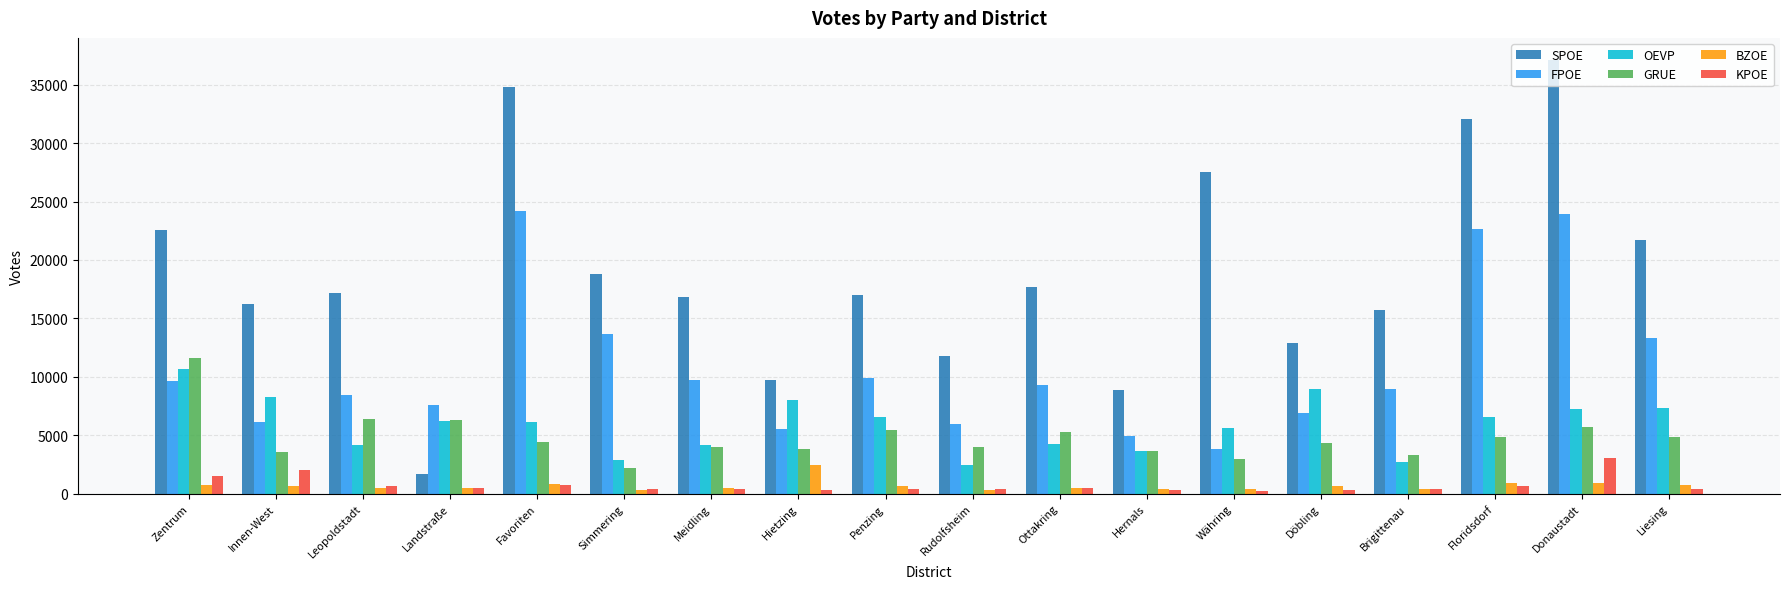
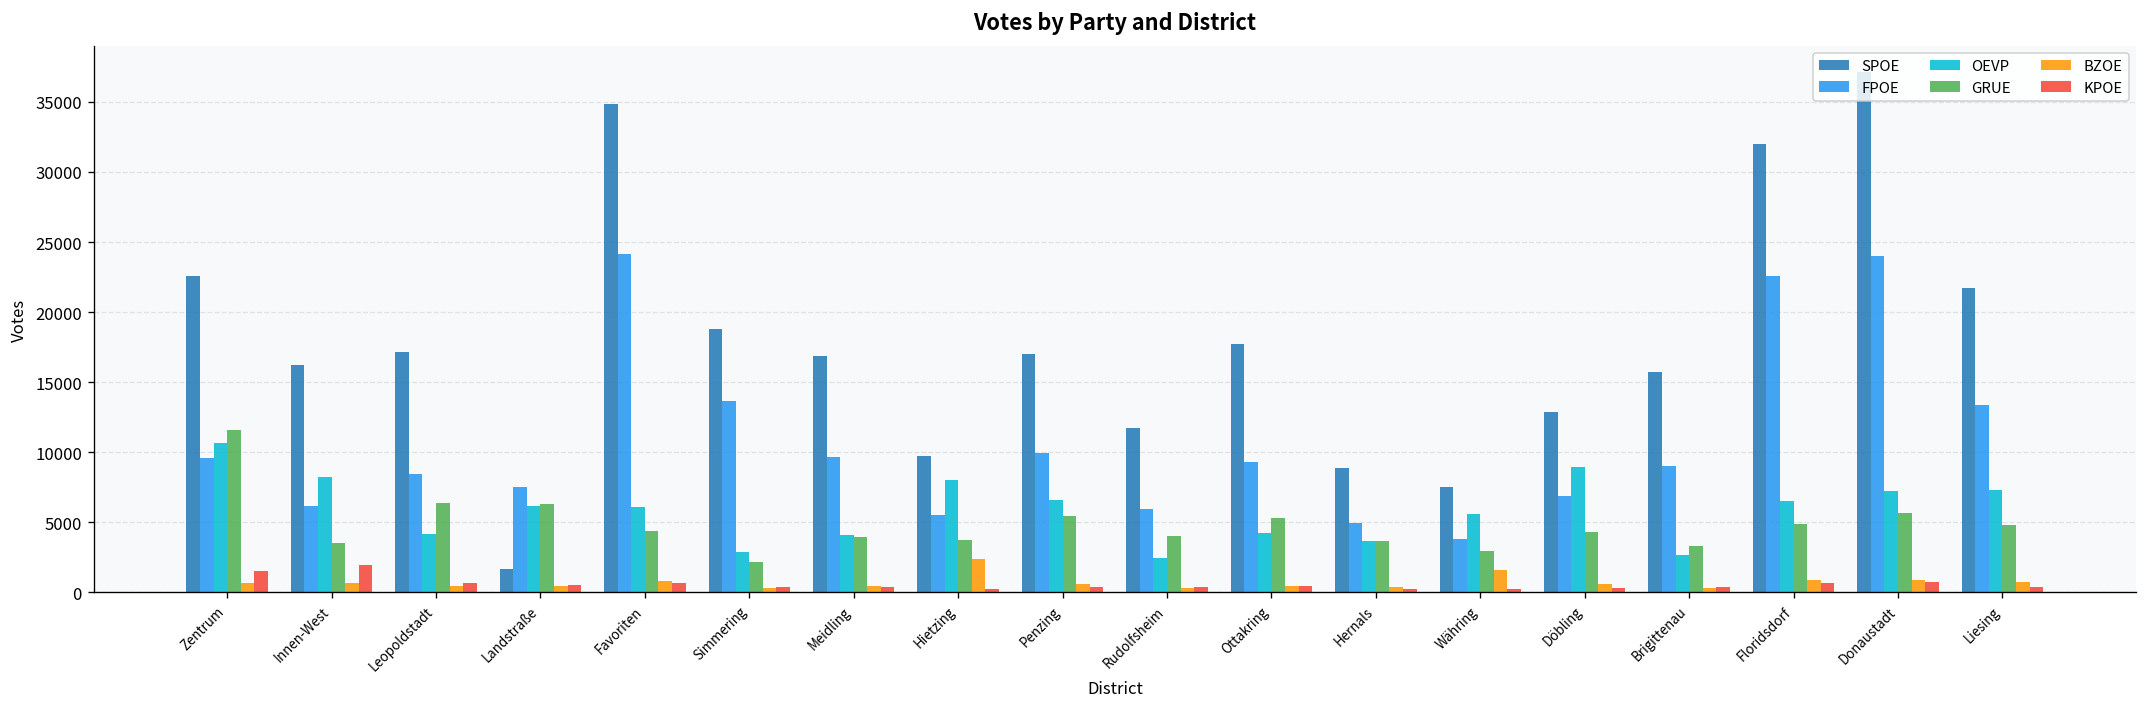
SPOE, Währing: 27500 -> 7500
BZOE, Währing: 300 -> 1600
KPOE, Donaustadt: 3100 -> 700
